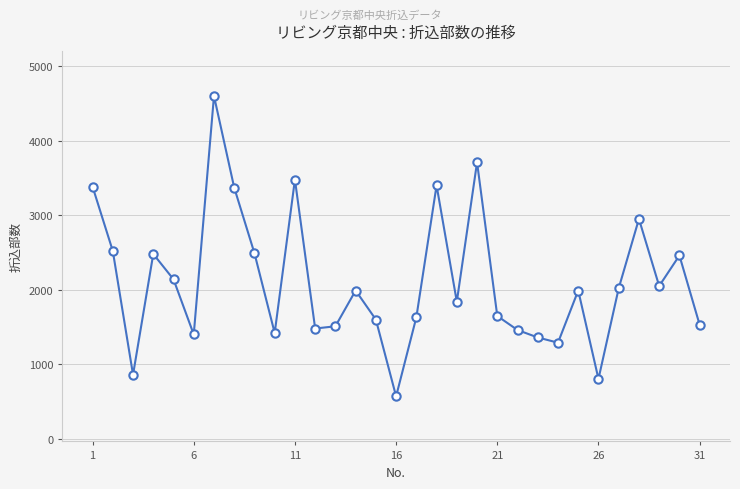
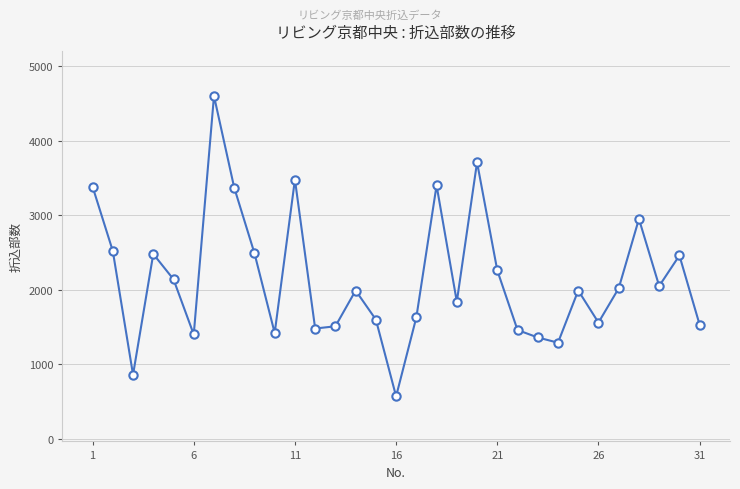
21: 1600 -> 2300
26: 800 -> 1600
